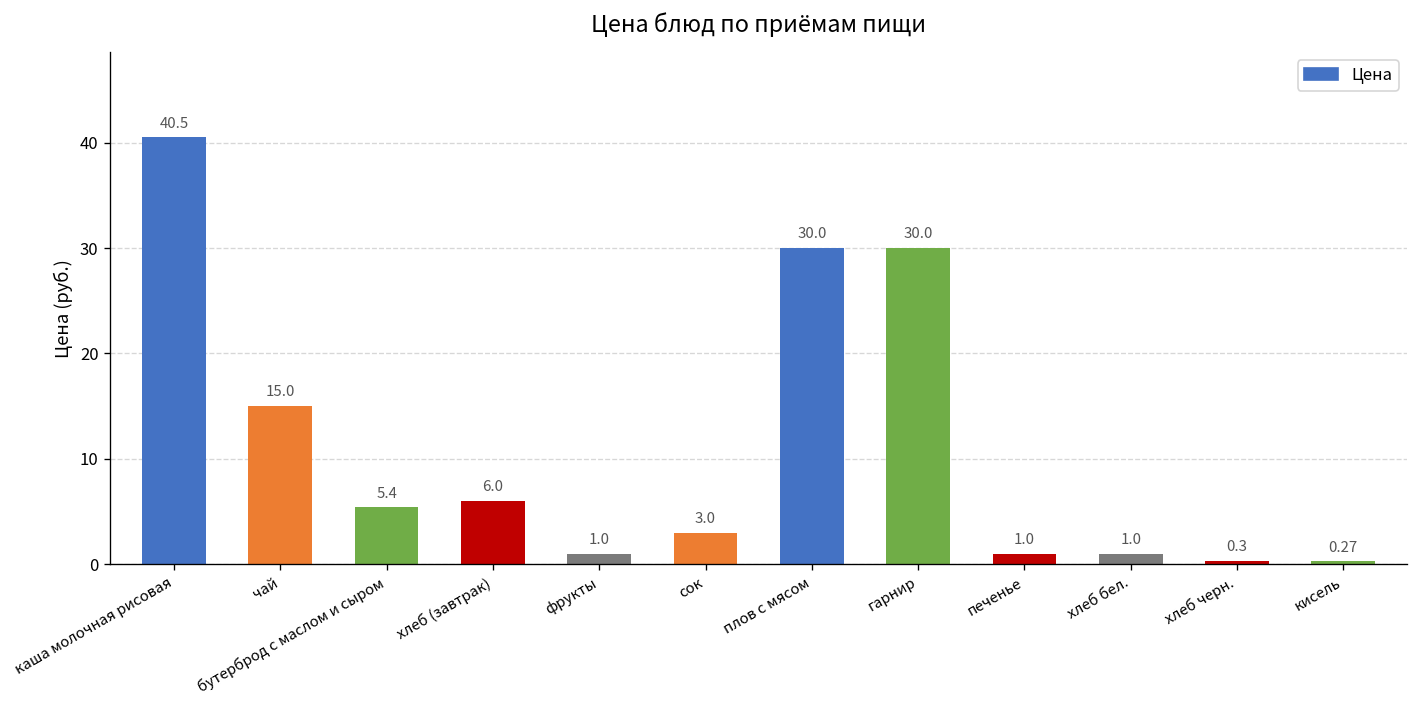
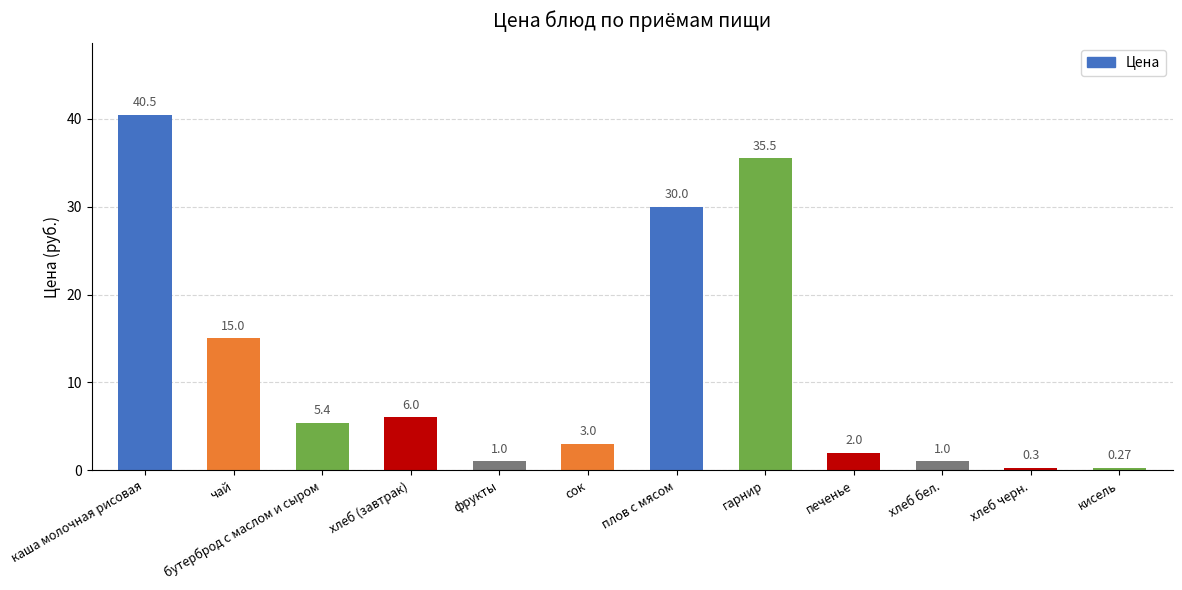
гарнир: 30.0 -> 35.5
печенье: 1.0 -> 2.0
